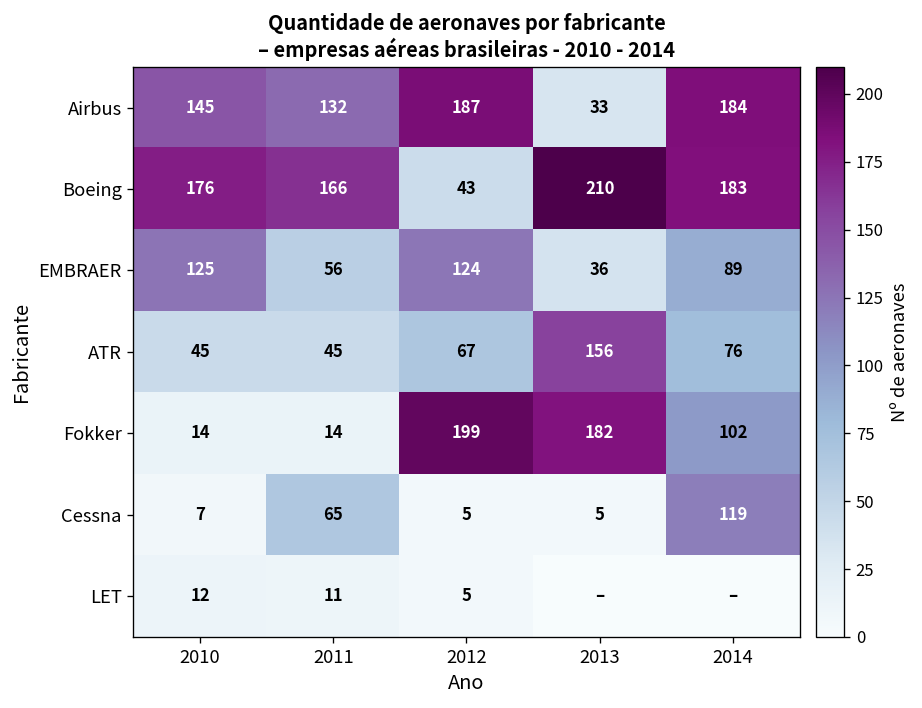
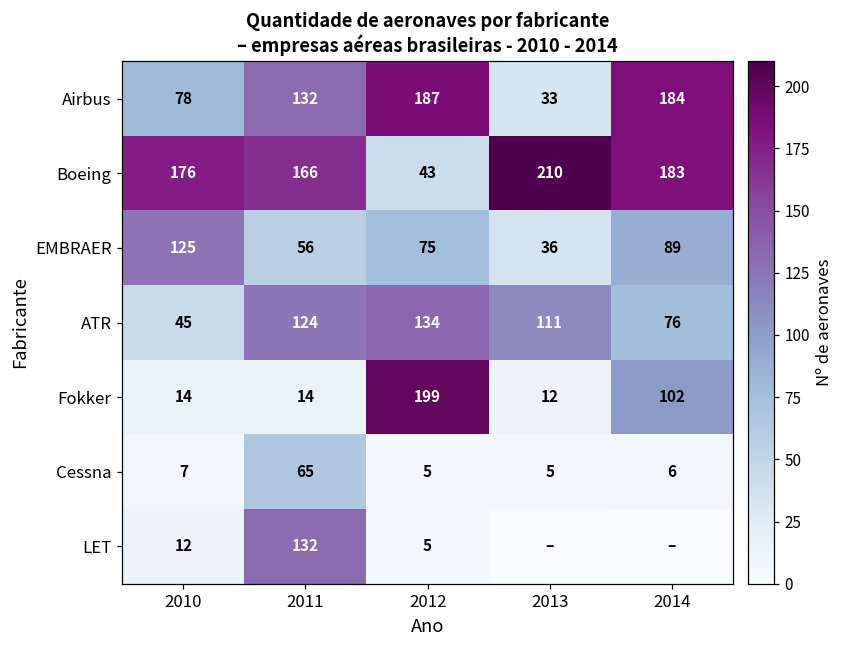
Airbus, 2010: 145 -> 78
EMBRAER, 2012: 124 -> 75
ATR, 2011: 45 -> 124
ATR, 2012: 67 -> 134
ATR, 2013: 156 -> 111
Fokker, 2013: 182 -> 12
Cessna, 2014: 119 -> 6
LET, 2011: 11 -> 132
